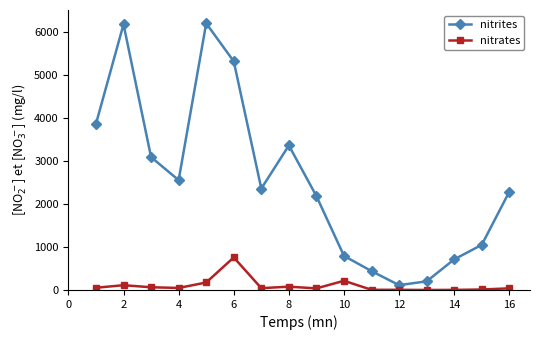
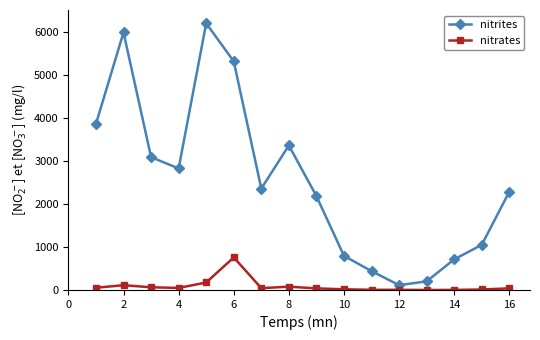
nitrites, 2: 6200 -> 6000
nitrites, 4: 2600 -> 2800
nitrates, 10: 200 -> 0
